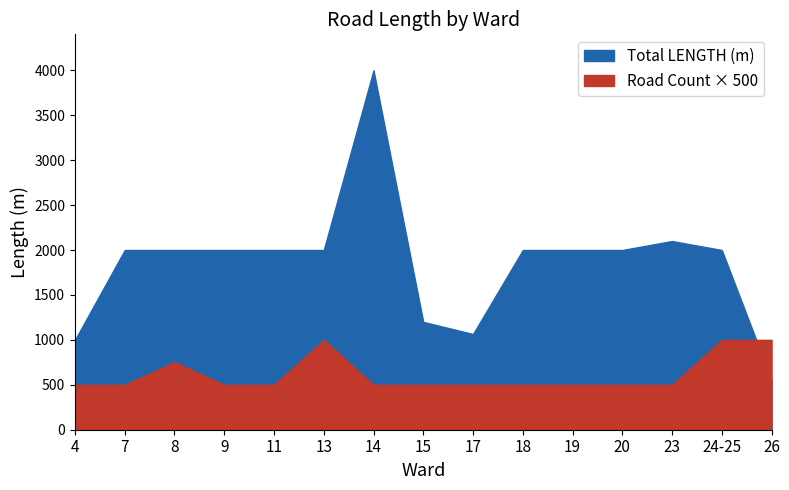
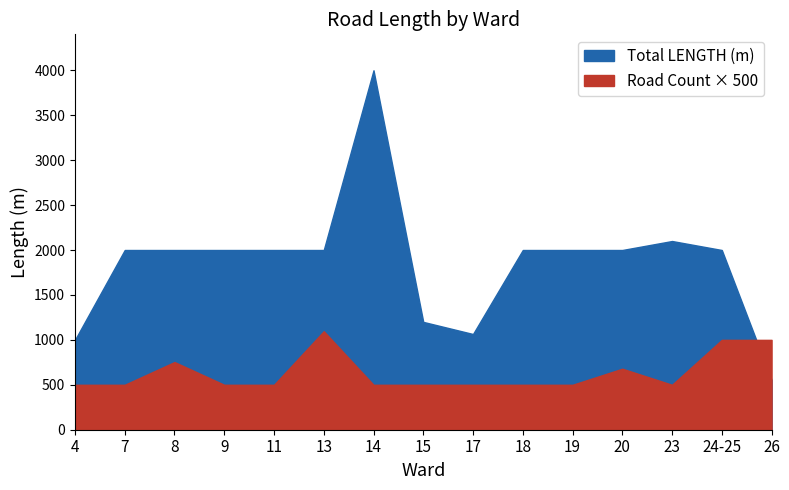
Road Count × 500, 13: 1000 -> 1100
Road Count × 500, 20: 500 -> 700
